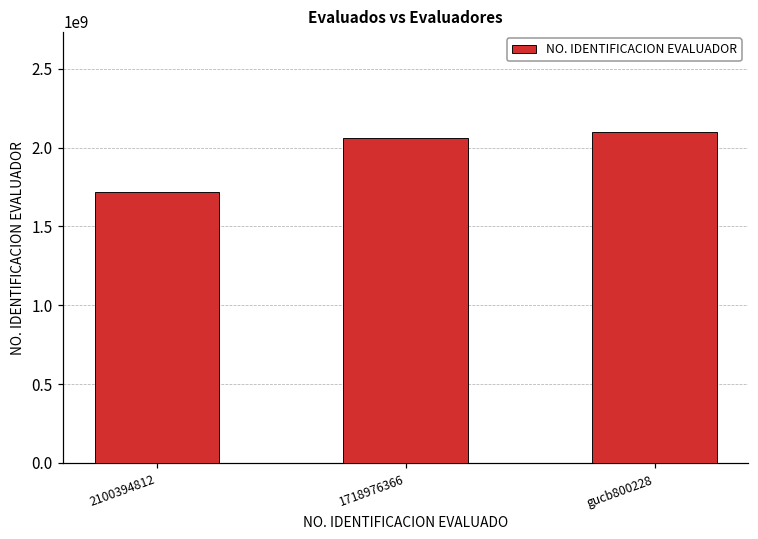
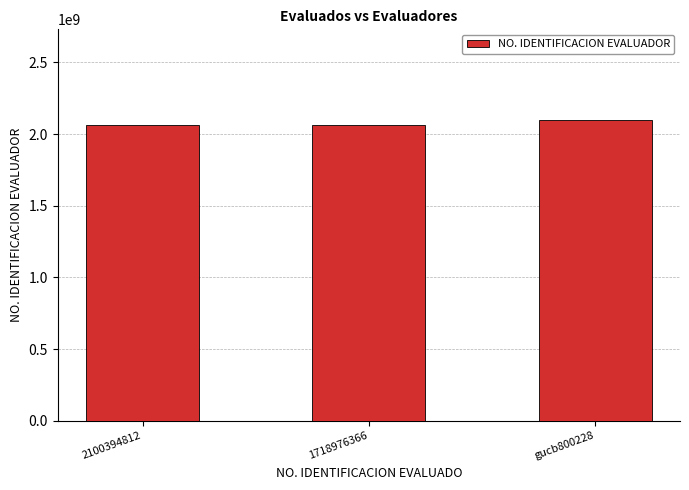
2100394812: 1720000000 -> 2070000000
